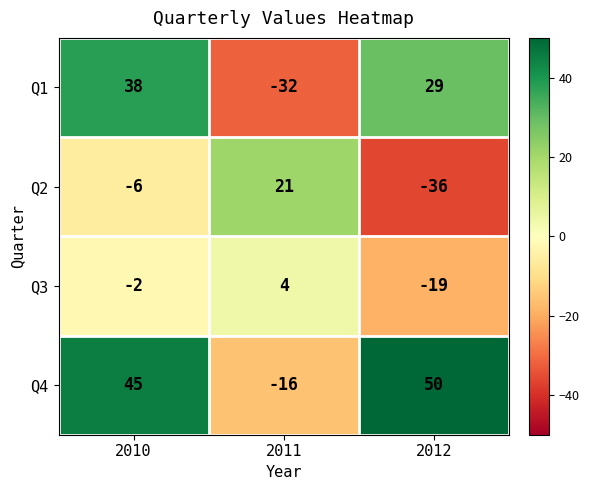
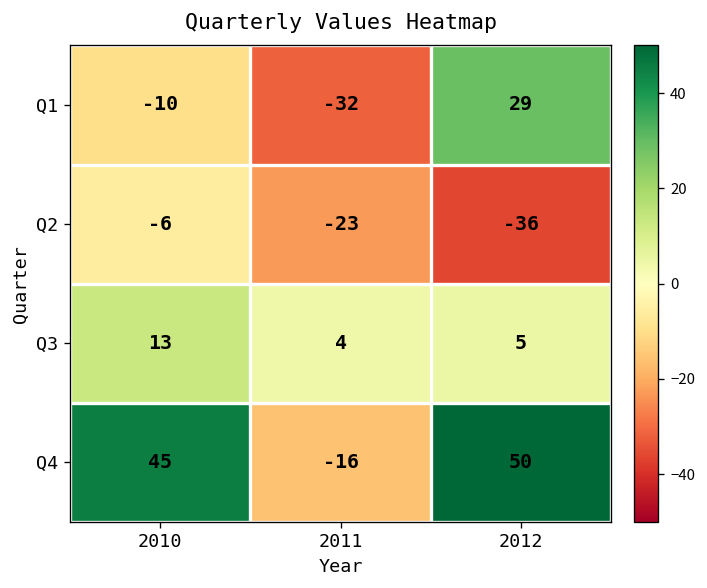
Q1, 2010: 38 -> -10
Q2, 2011: 21 -> -23
Q3, 2010: -2 -> 13
Q3, 2012: -19 -> 5
